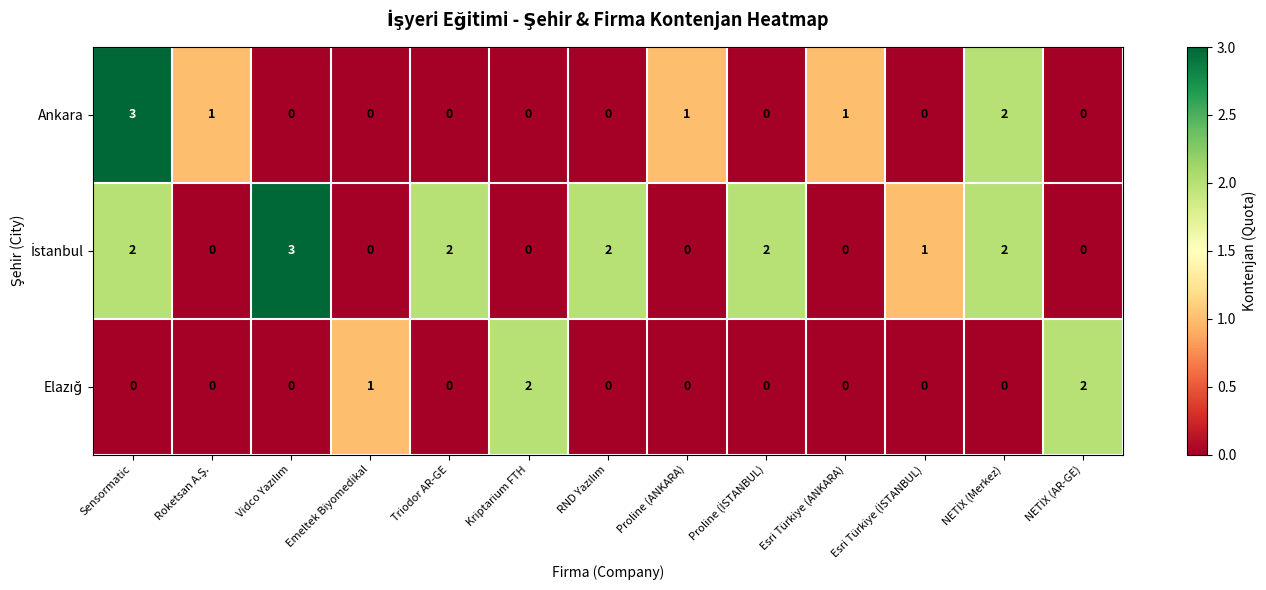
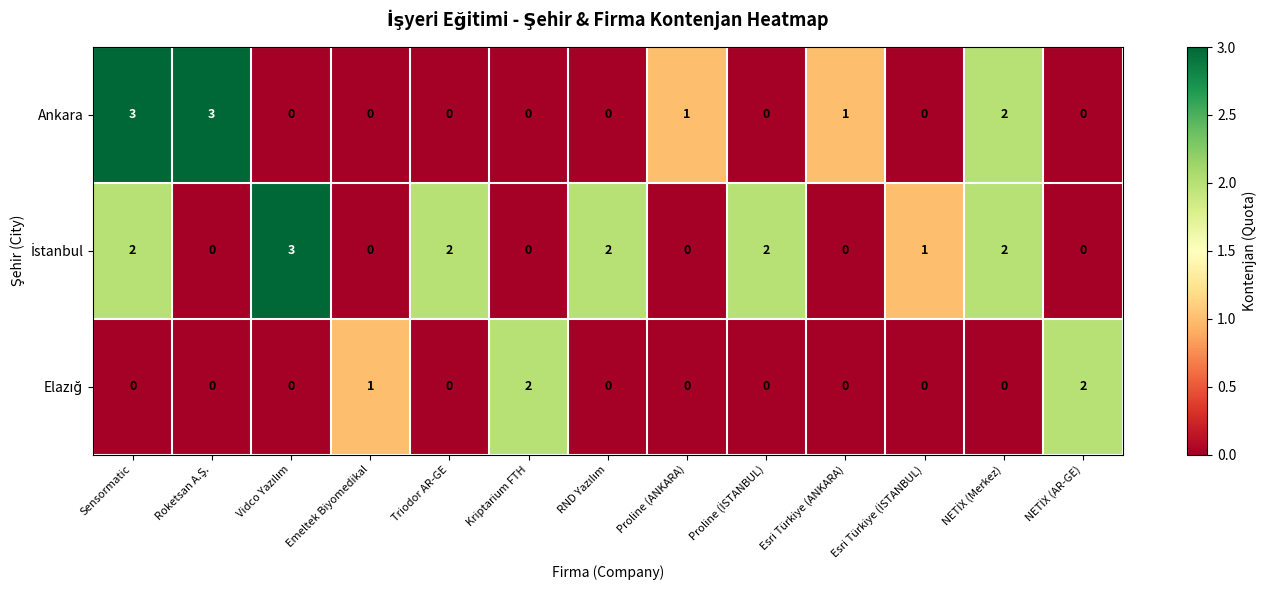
Ankara, Roketsan A.Ş.: 1 -> 3
